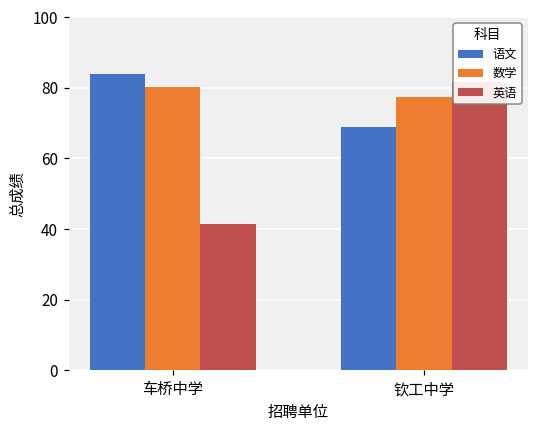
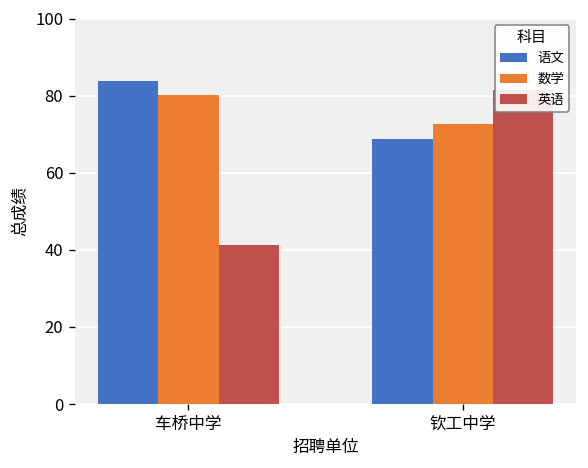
数学, 钦工中学: 77 -> 73
